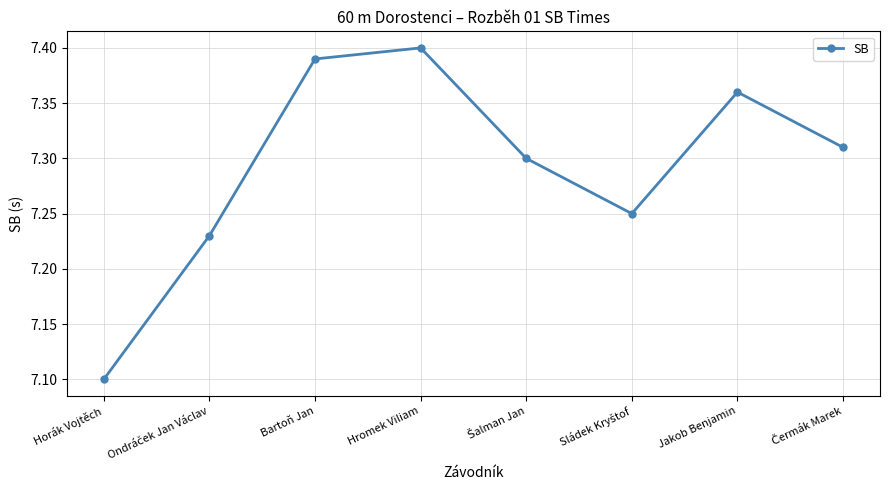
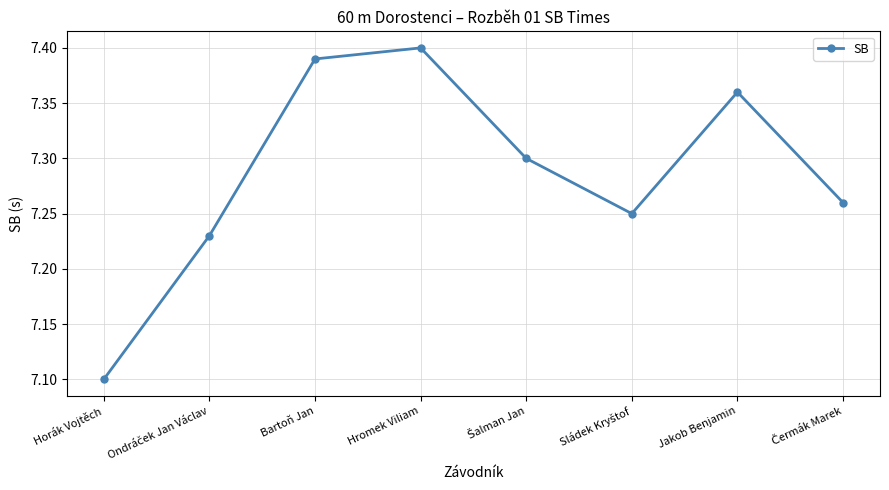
Čermák Marek: 7.31 -> 7.26
